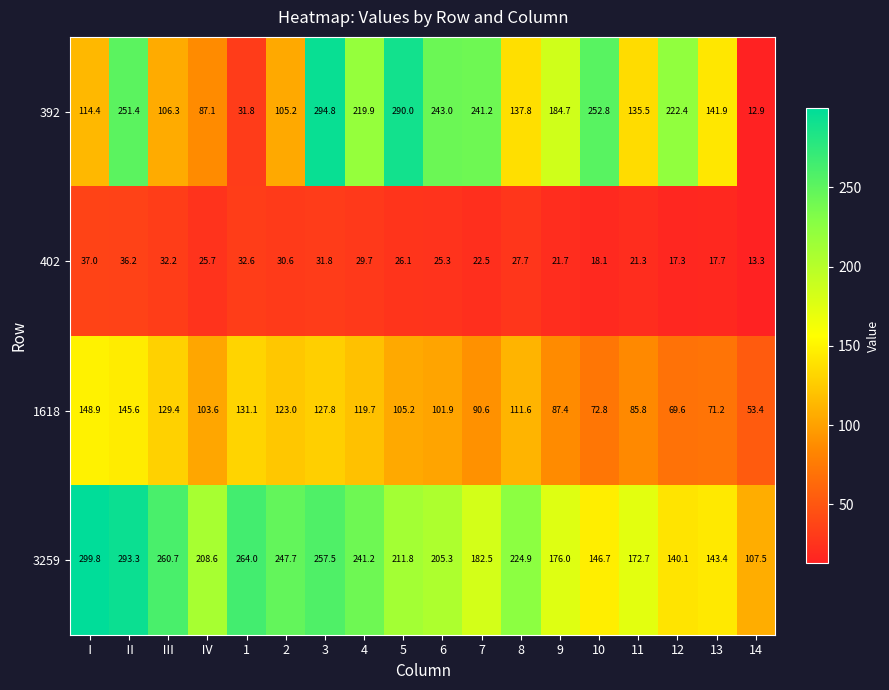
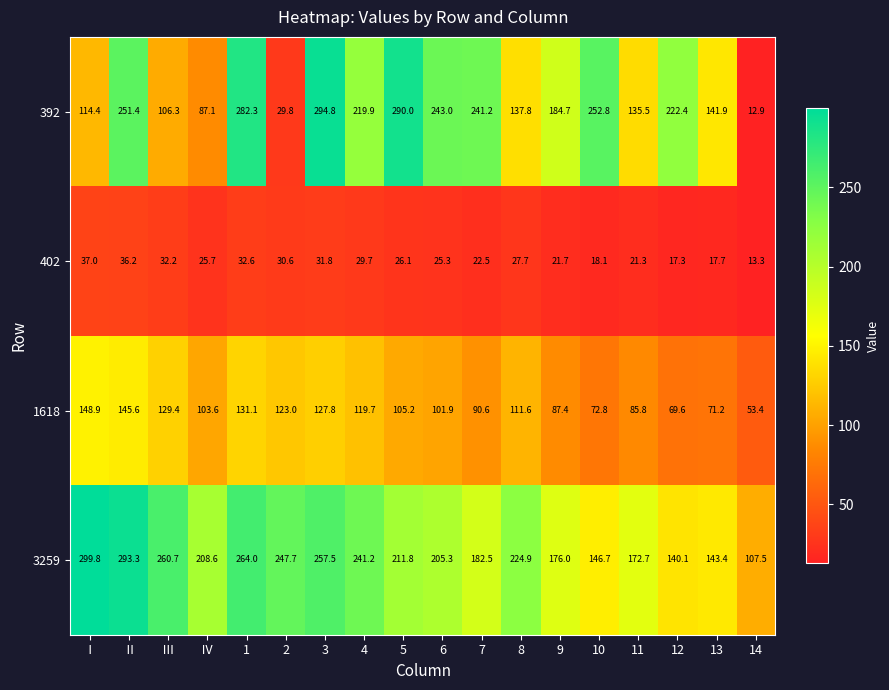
392, 1: 31.8 -> 282.3
392, 2: 105.2 -> 29.8
